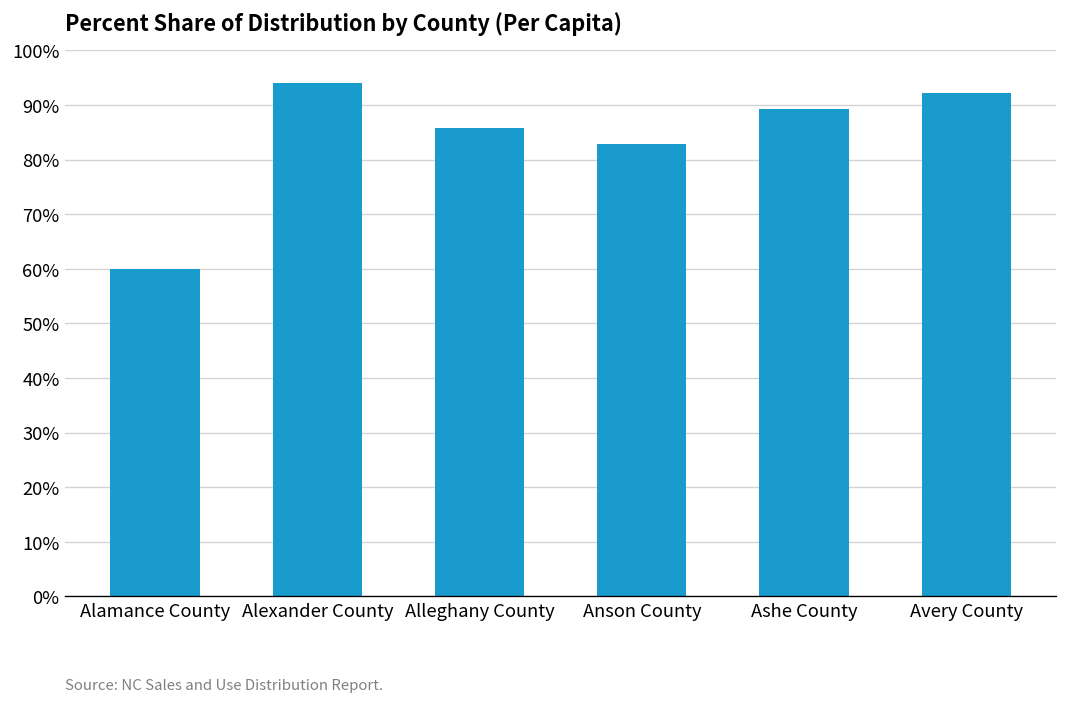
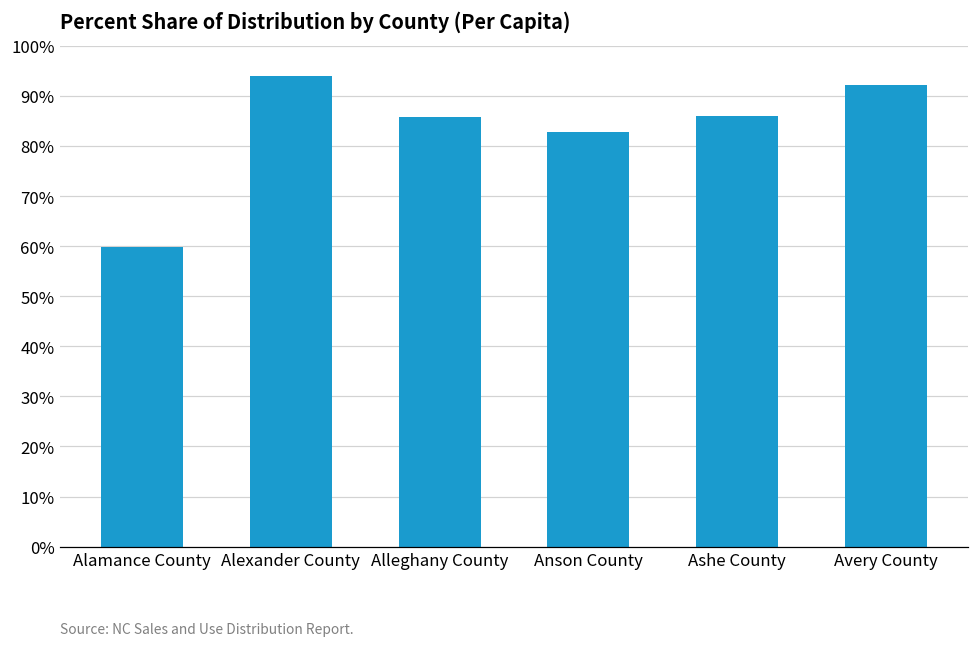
Ashe County: 89% -> 86%
